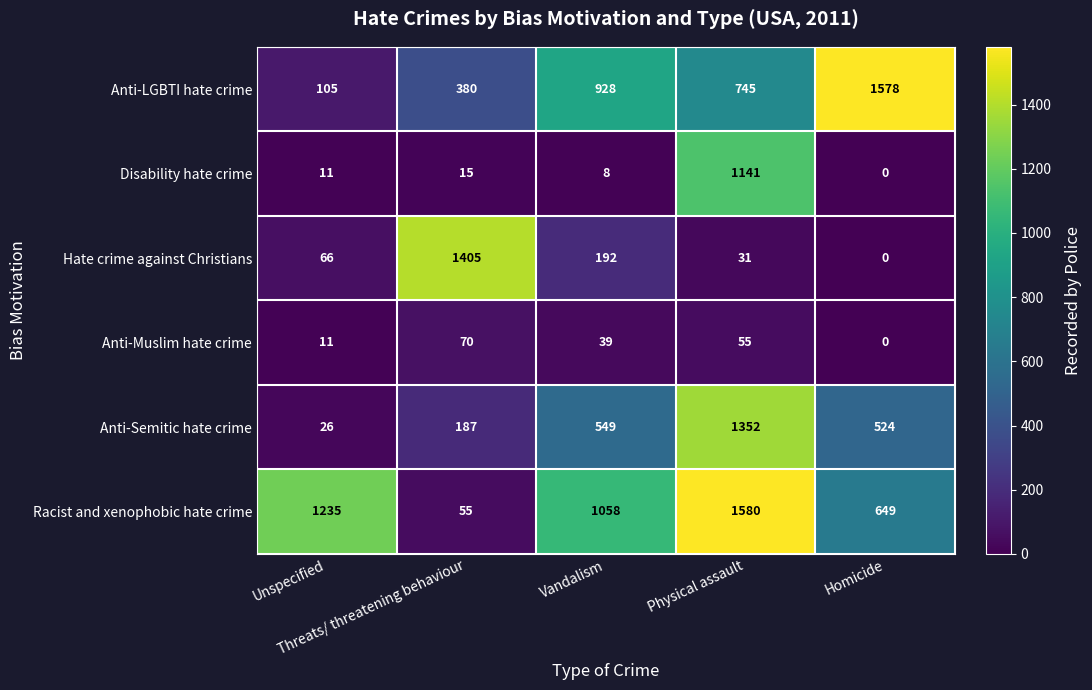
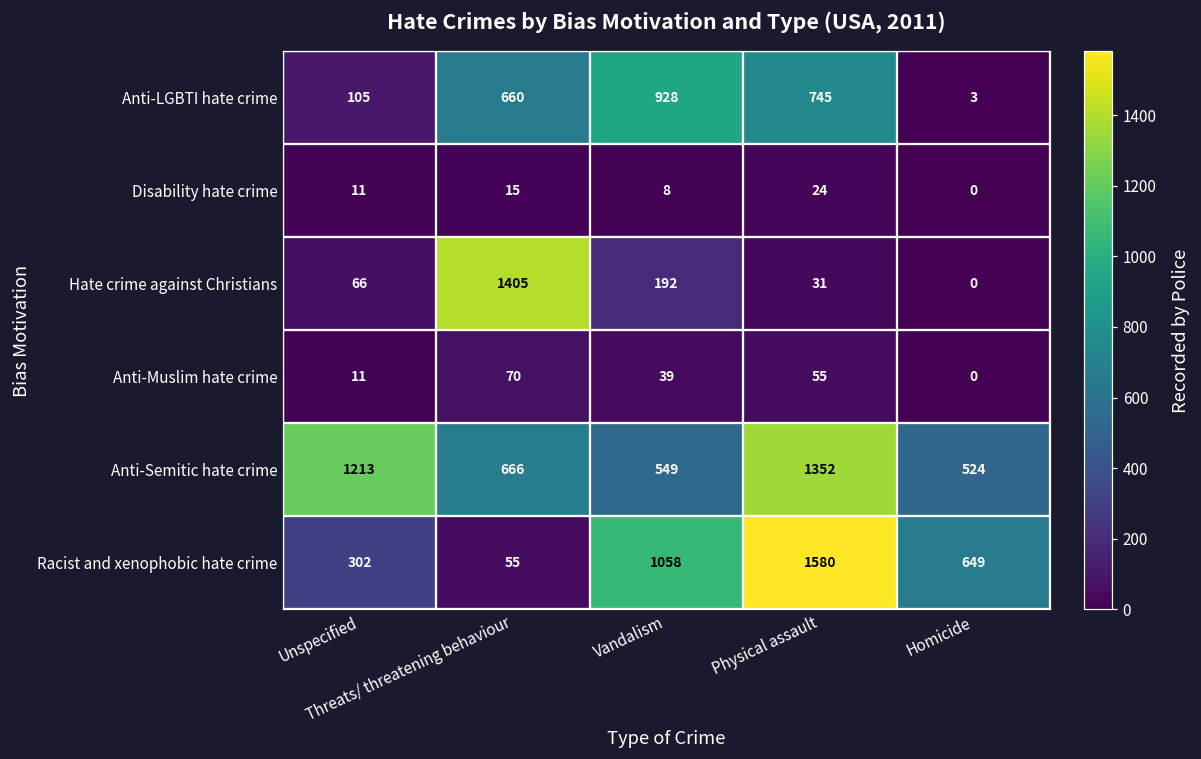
Anti-LGBTI hate crime, Threats/ threatening behaviour: 380 -> 660
Anti-LGBTI hate crime, Homicide: 1578 -> 3
Disability hate crime, Physical assault: 1141 -> 24
Anti-Semitic hate crime, Unspecified: 26 -> 1213
Anti-Semitic hate crime, Threats/ threatening behaviour: 187 -> 666
Racist and xenophobic hate crime, Unspecified: 1235 -> 302
